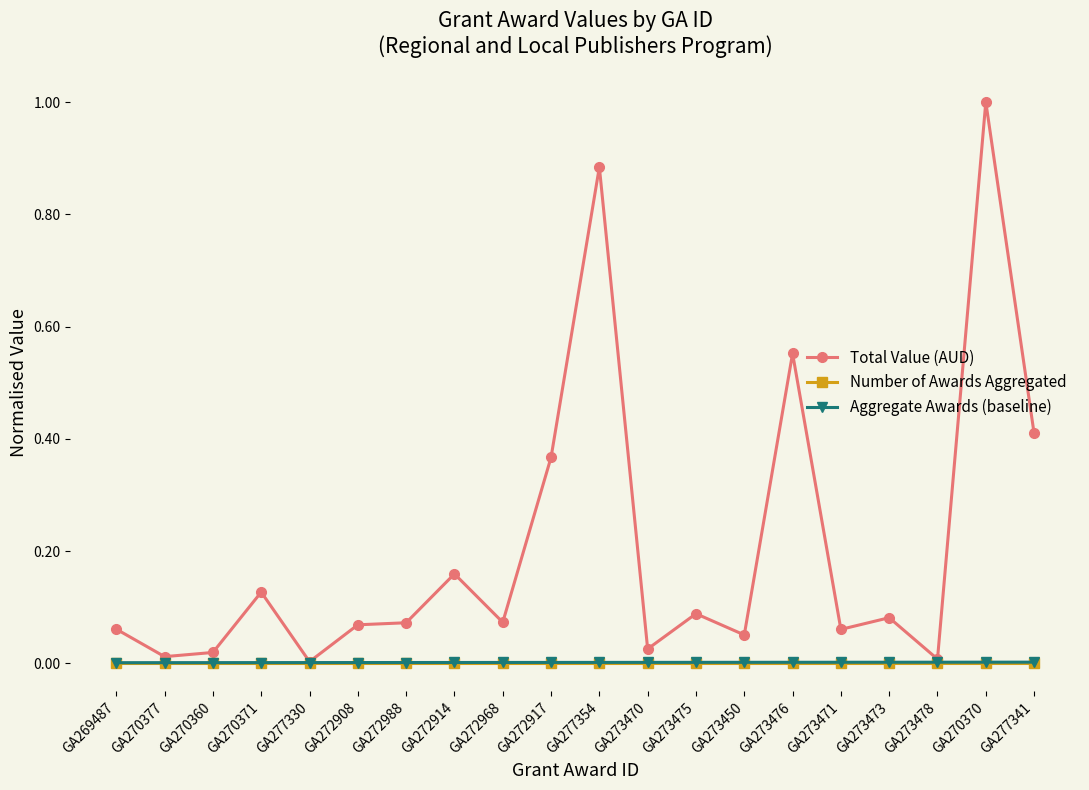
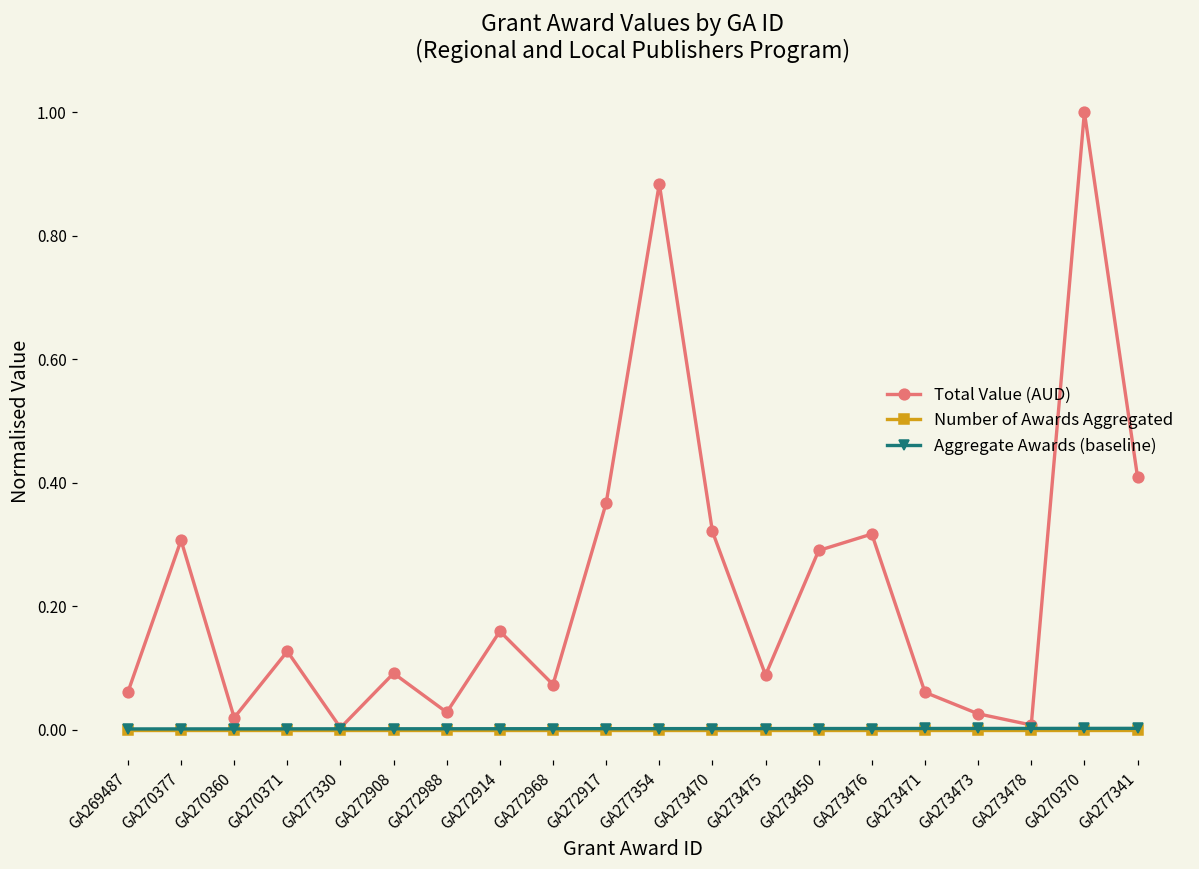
Total Value (AUD), GA270377: 0.01 -> 0.31
Total Value (AUD), GA272908: 0.07 -> 0.09
Total Value (AUD), GA272988: 0.07 -> 0.03
Total Value (AUD), GA273470: 0.03 -> 0.32
Total Value (AUD), GA273450: 0.05 -> 0.29
Total Value (AUD), GA273476: 0.55 -> 0.32
Total Value (AUD), GA273473: 0.08 -> 0.03
